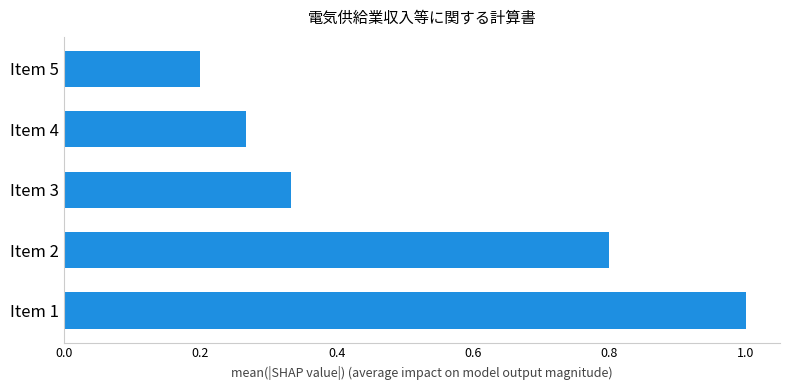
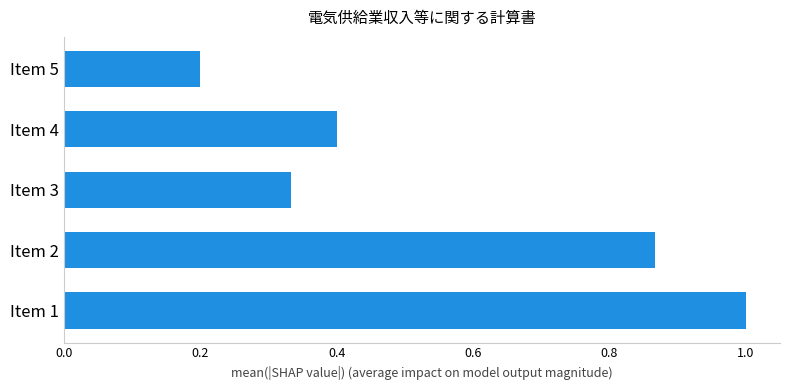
Item 4: 0.27 -> 0.40
Item 2: 0.80 -> 0.87
